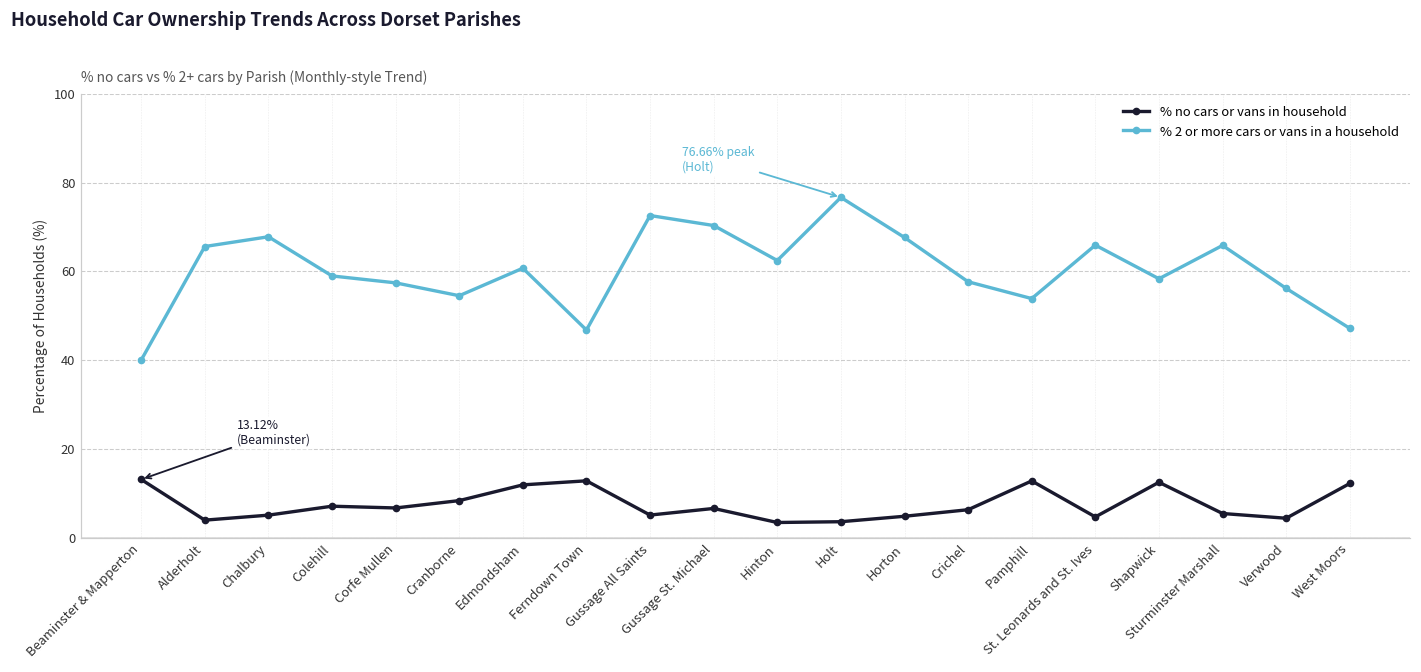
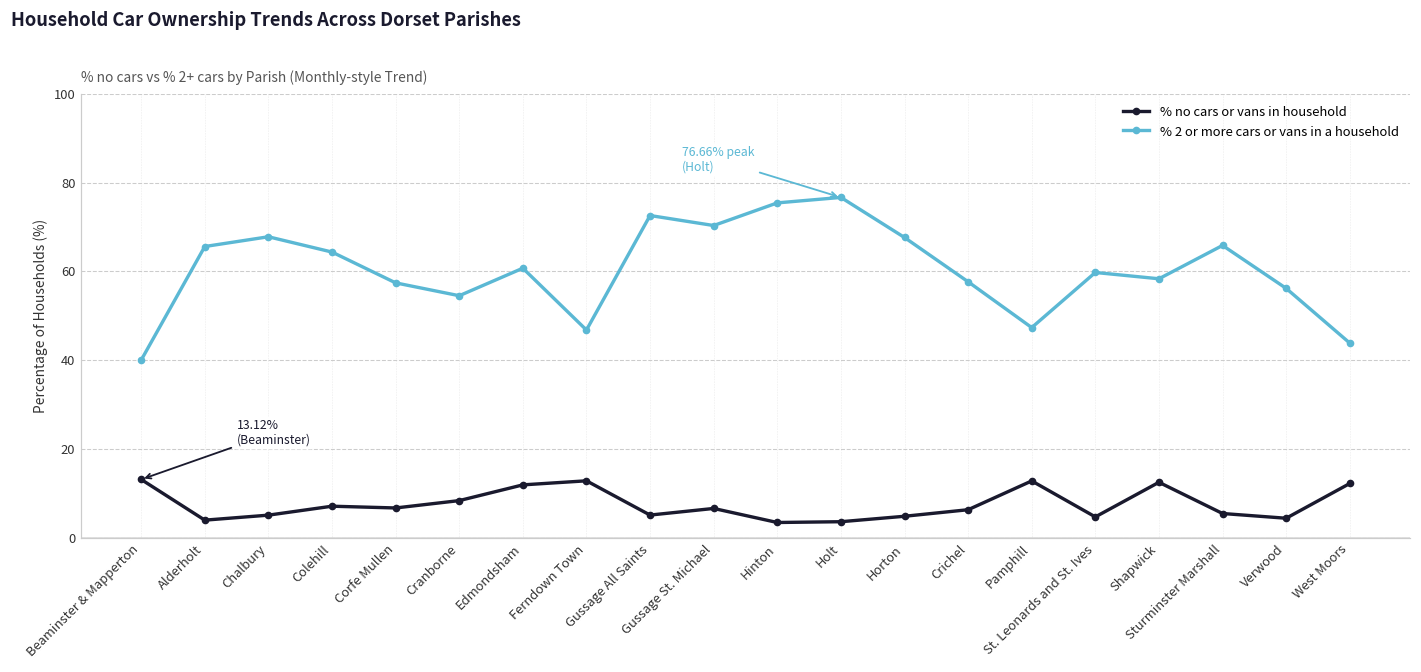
% 2 or more cars or vans in a household, Colehill: 59 -> 64
% 2 or more cars or vans in a household, Hinton: 62 -> 75
% 2 or more cars or vans in a household, Pamphill: 54 -> 47
% 2 or more cars or vans in a household, St. Leonards and St. Ives: 66 -> 60
% 2 or more cars or vans in a household, West Moors: 47 -> 44
